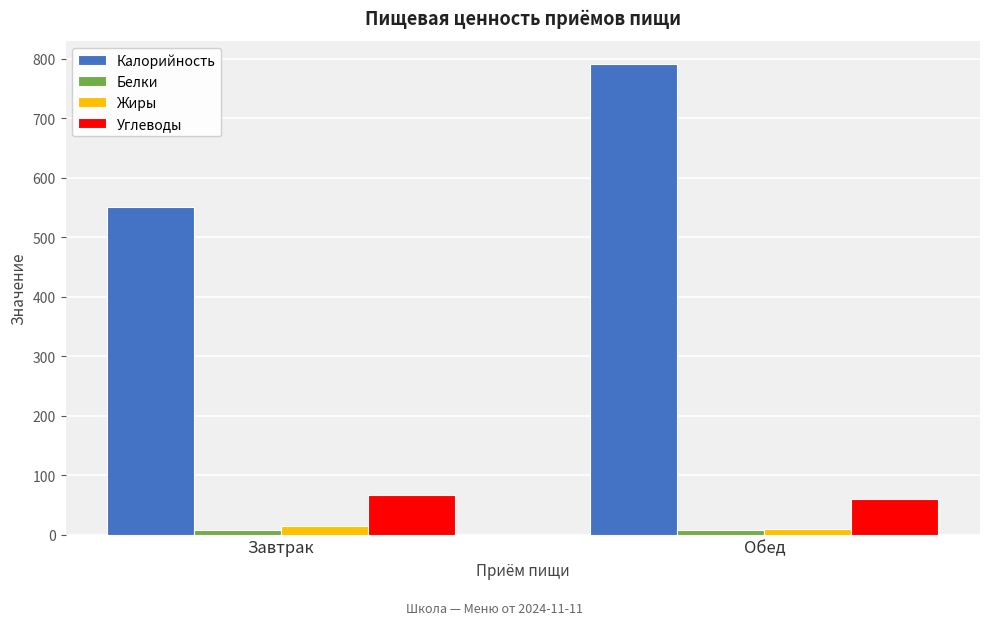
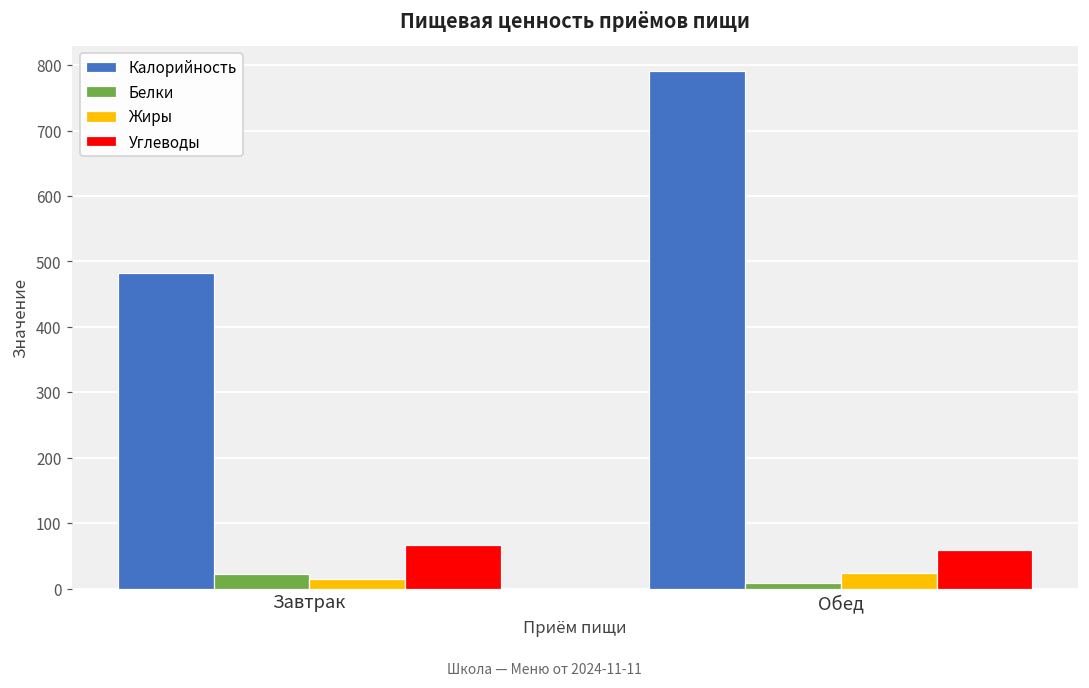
Калорийность, Завтрак: 550 -> 480
Белки, Завтрак: 10 -> 20
Жиры, Обед: 10 -> 20
